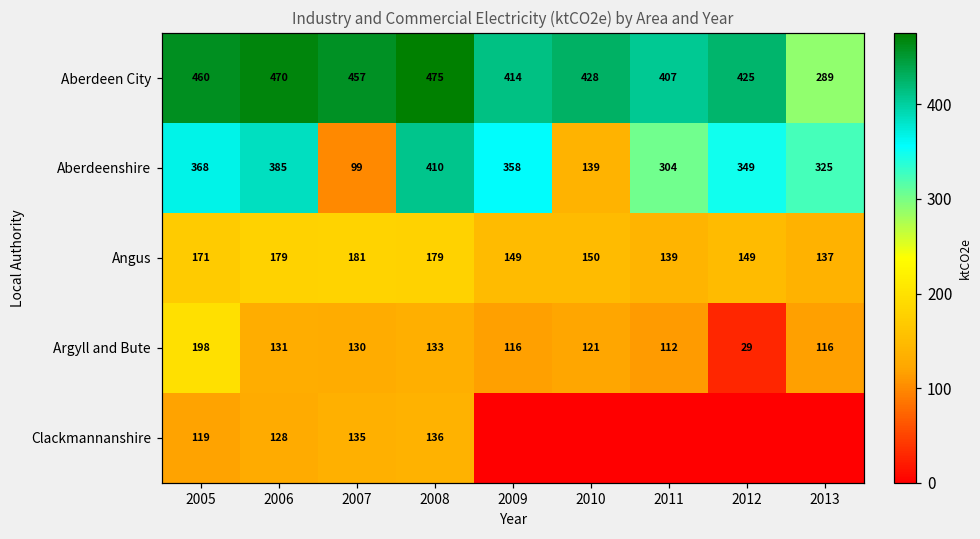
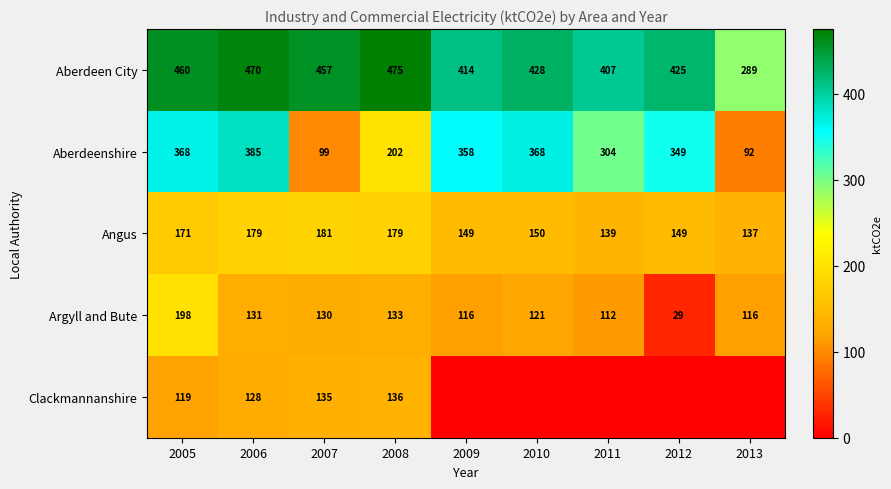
Aberdeenshire, 2008: 410 -> 202
Aberdeenshire, 2010: 139 -> 368
Aberdeenshire, 2013: 325 -> 92
